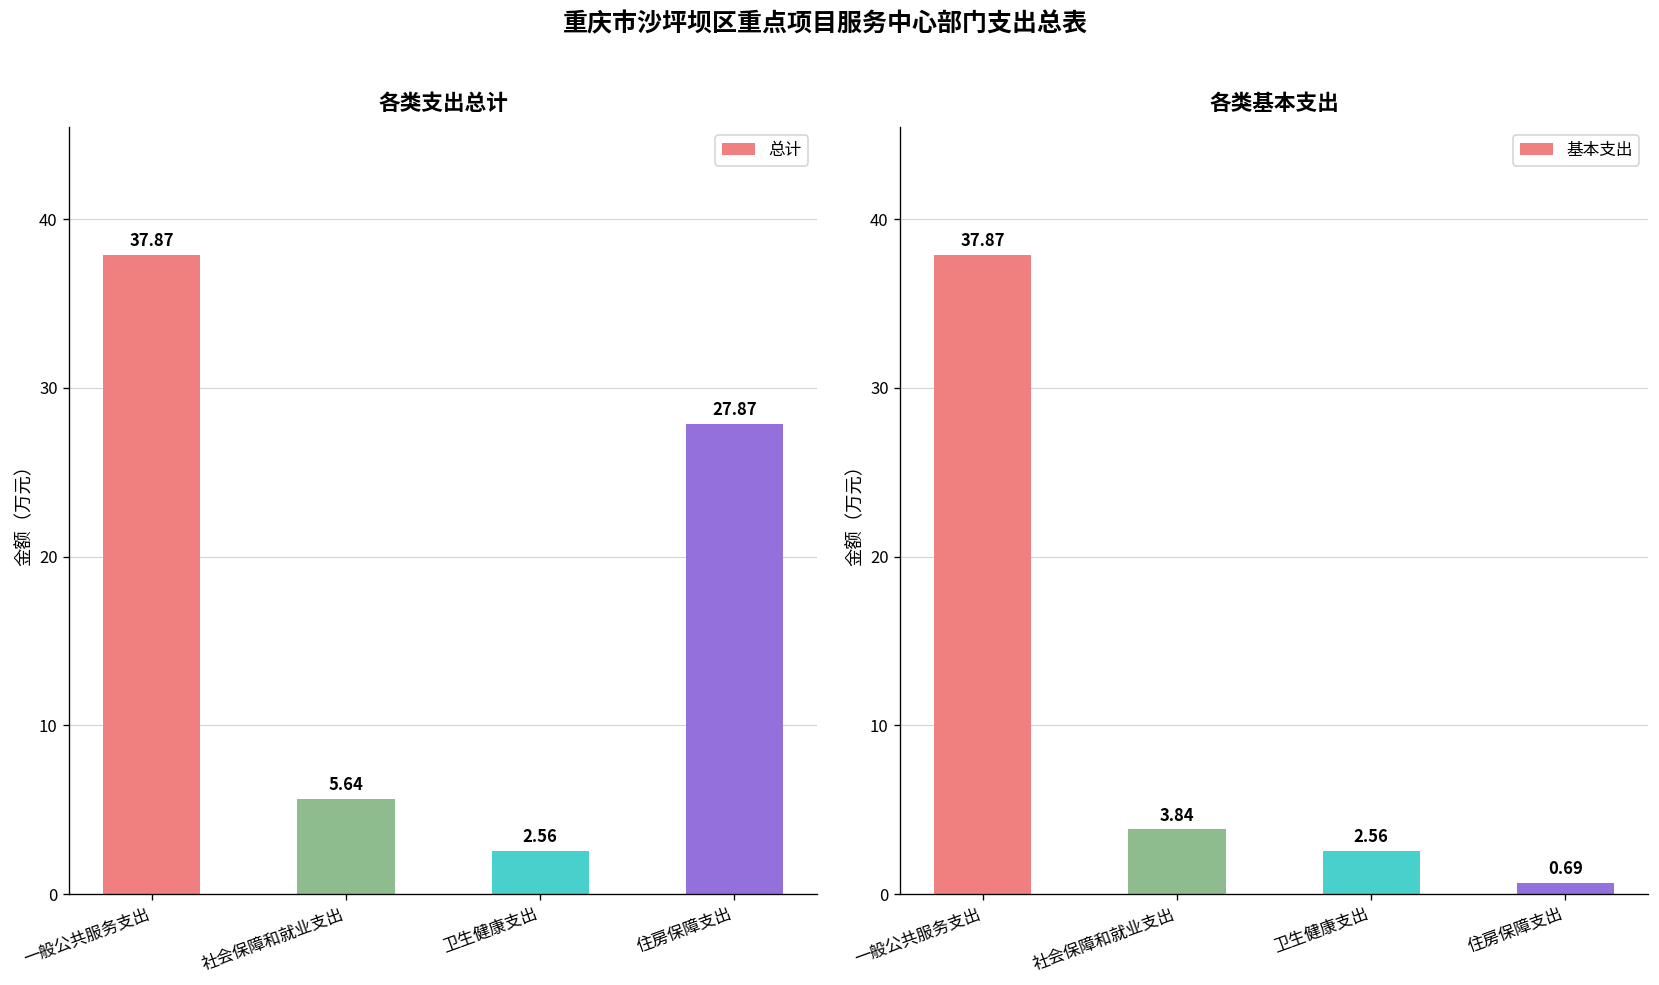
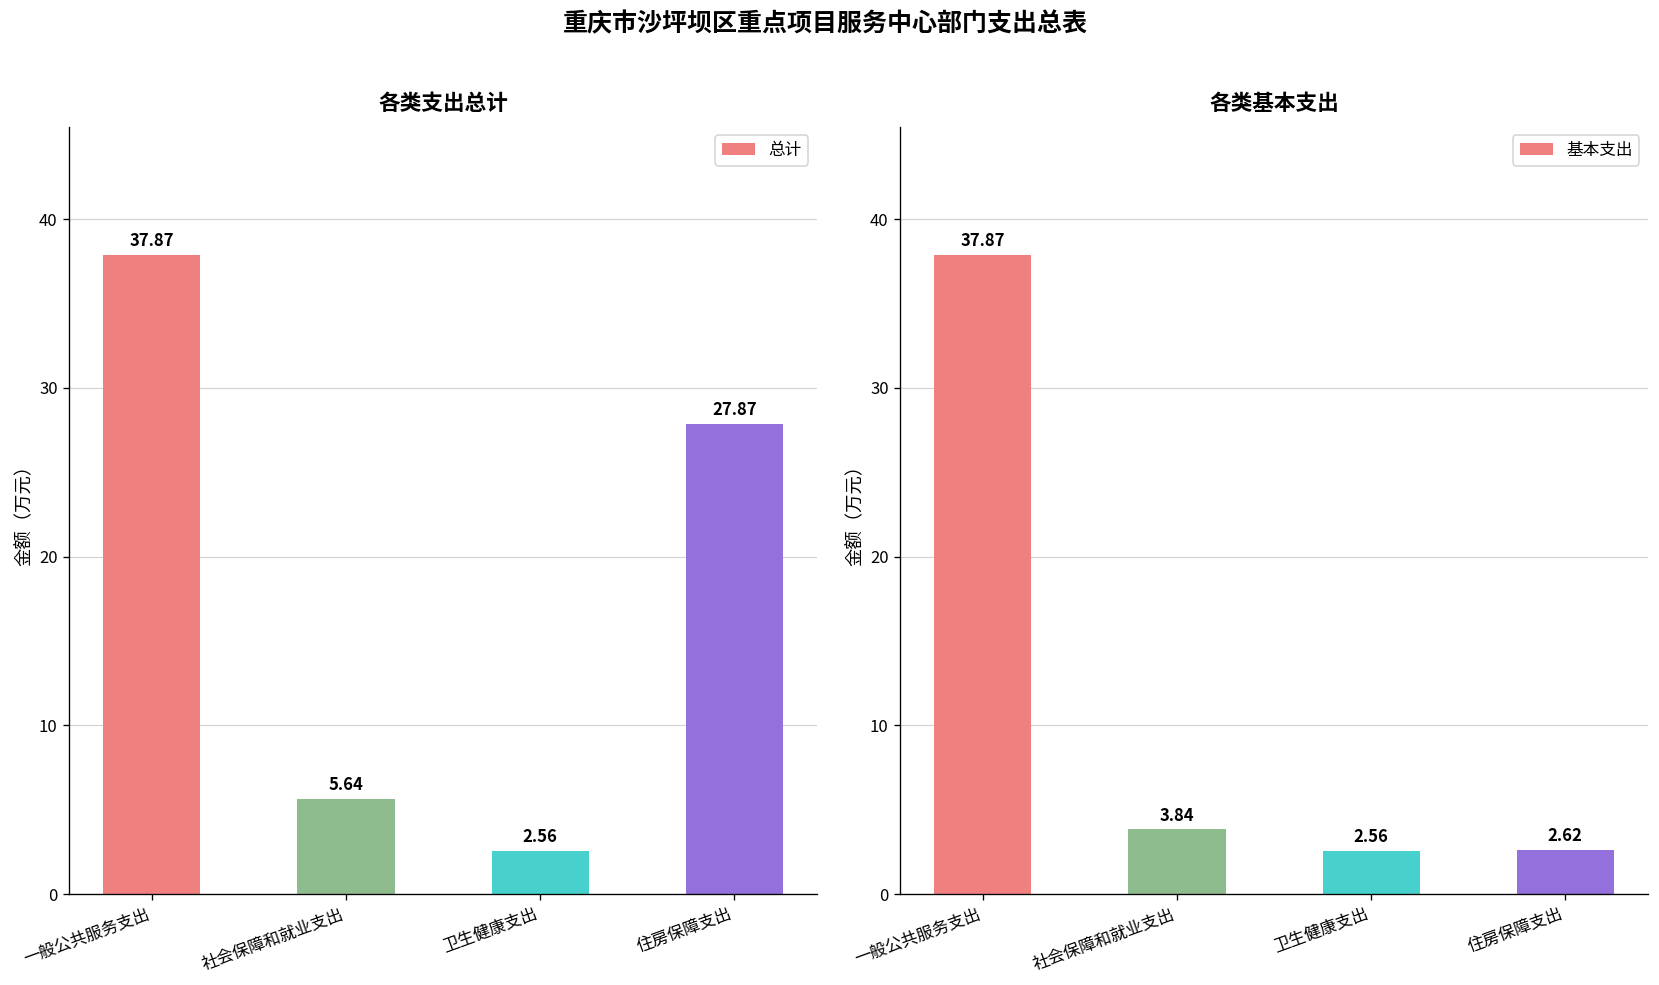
各类基本支出, 住房保障支出: 0.69 -> 2.62
